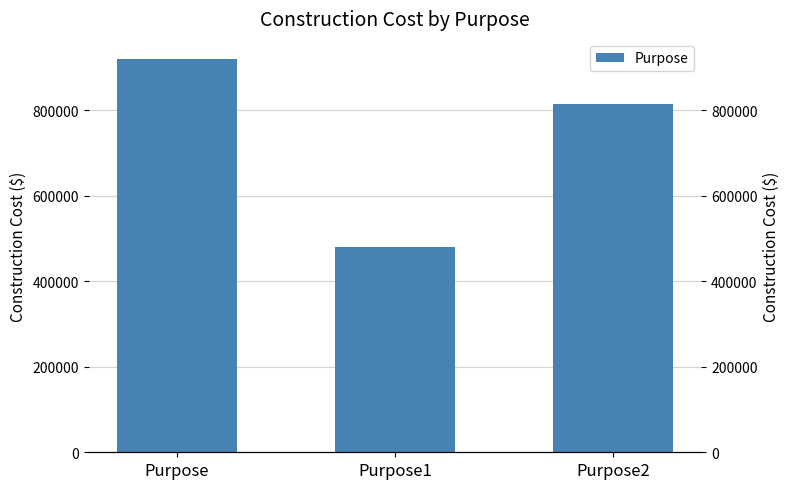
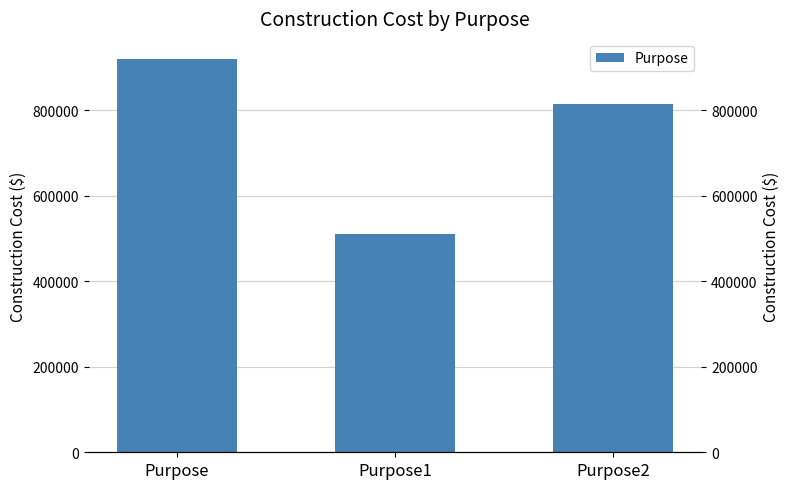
Purpose1: 480000 -> 510000
